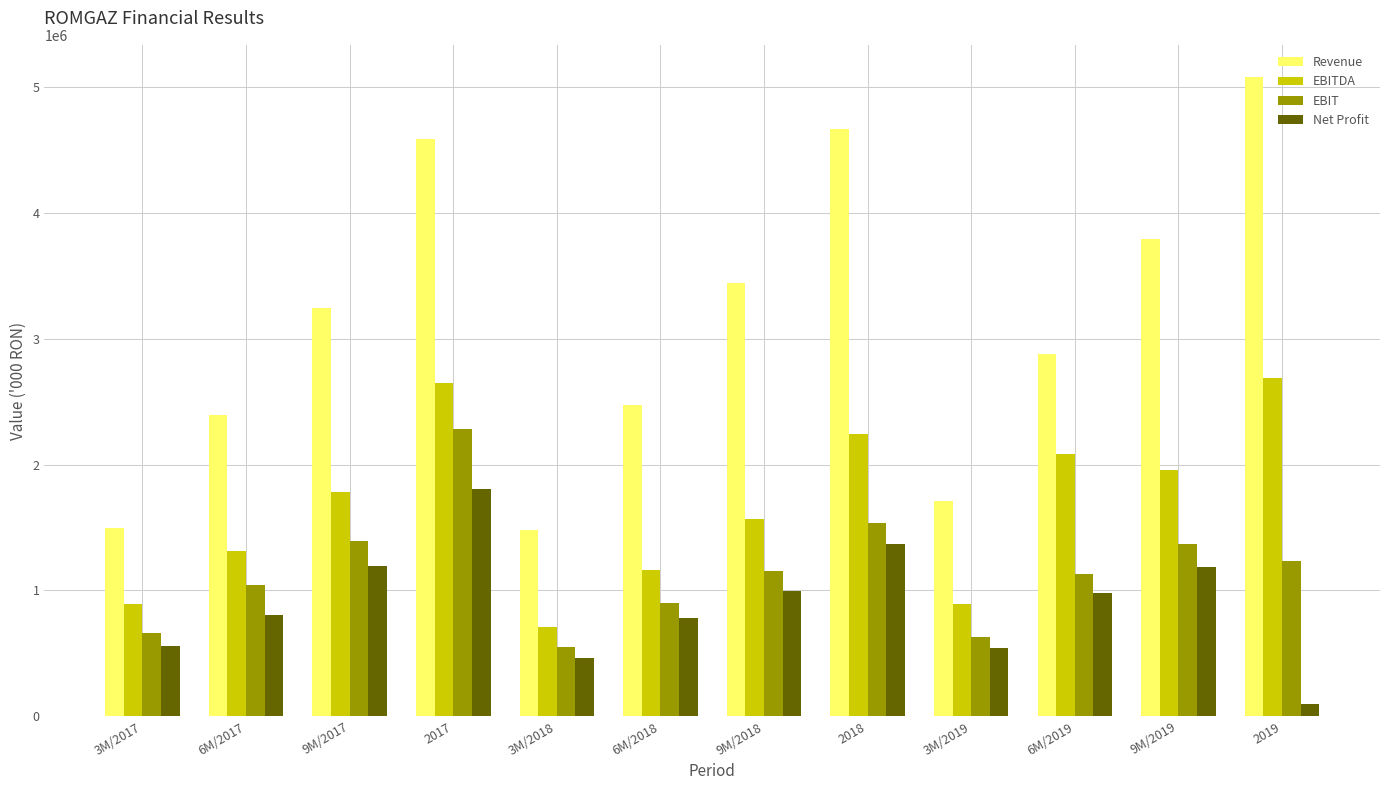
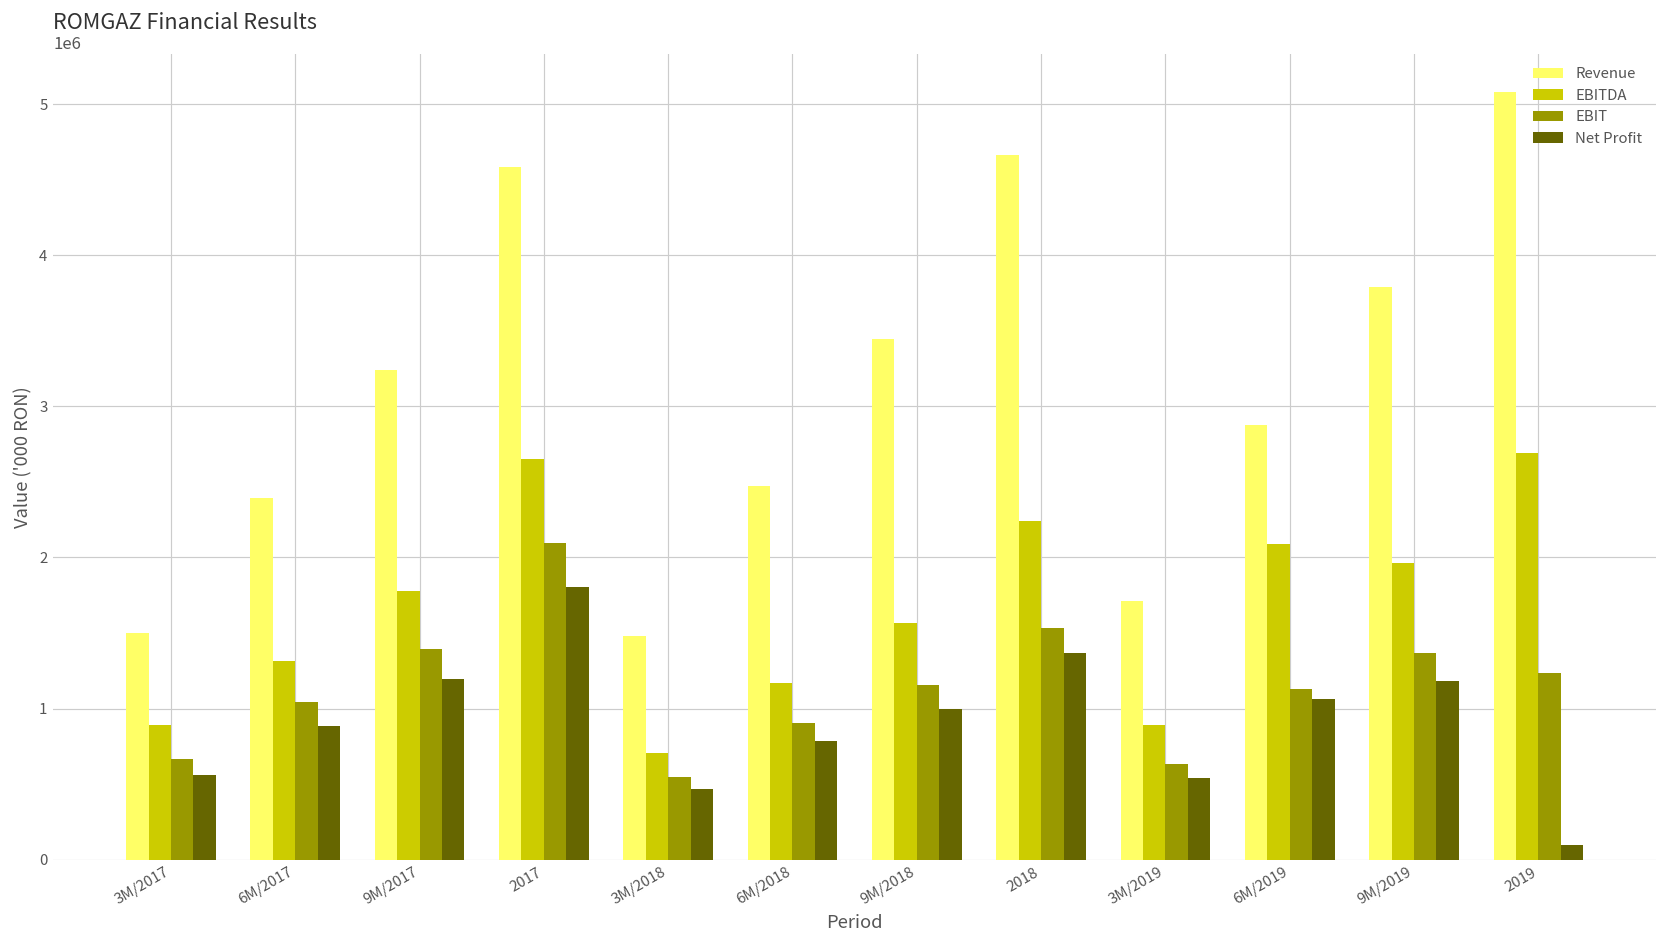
Net Profit, 6M/2017: 810000 -> 890000
EBIT, 2017: 2280000 -> 2100000
Net Profit, 6M/2019: 980000 -> 1060000
